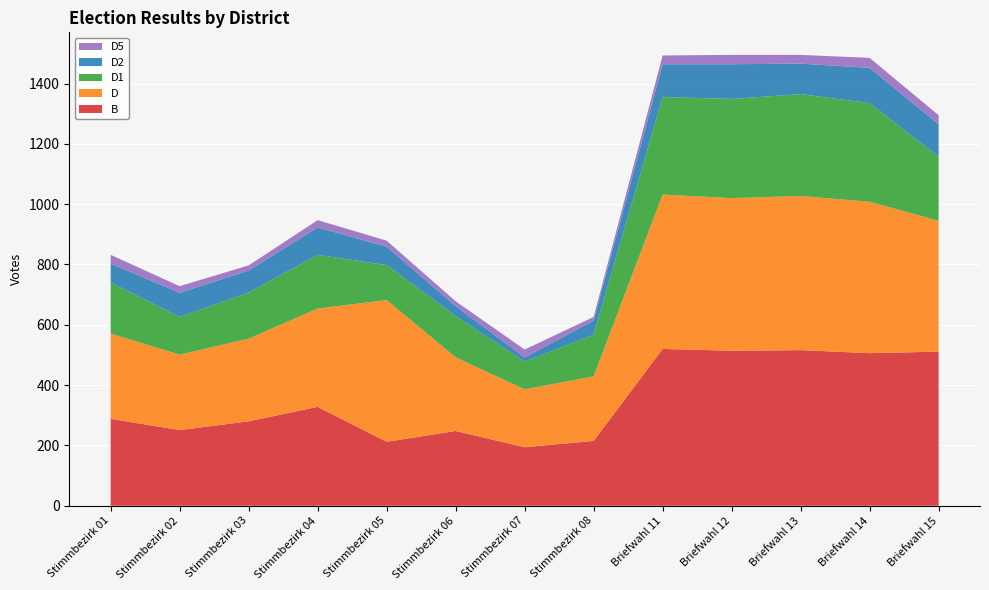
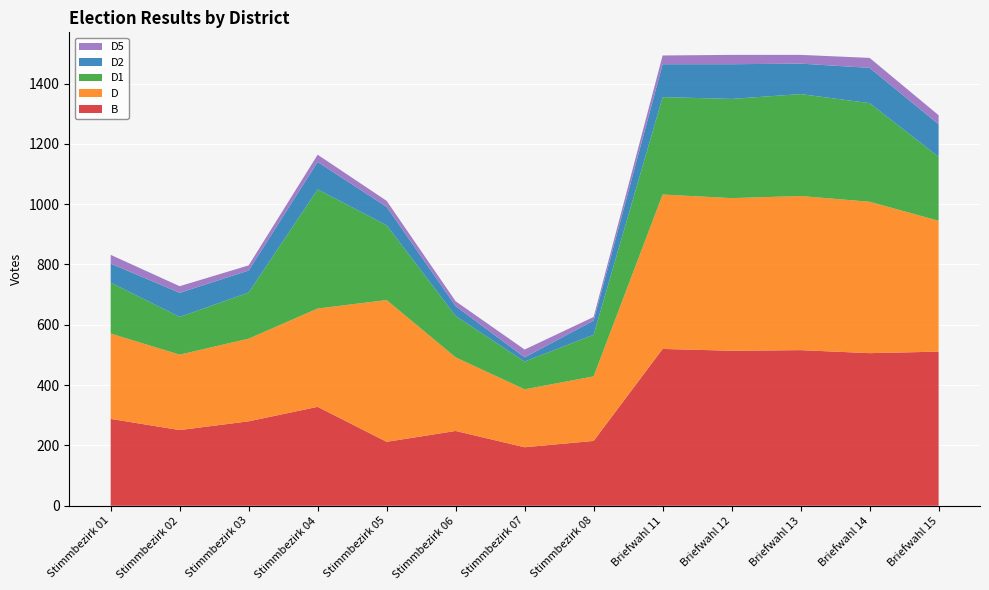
D1, Stimmbezirk 04: 180 -> 400
D1, Stimmbezirk 05: 120 -> 250
